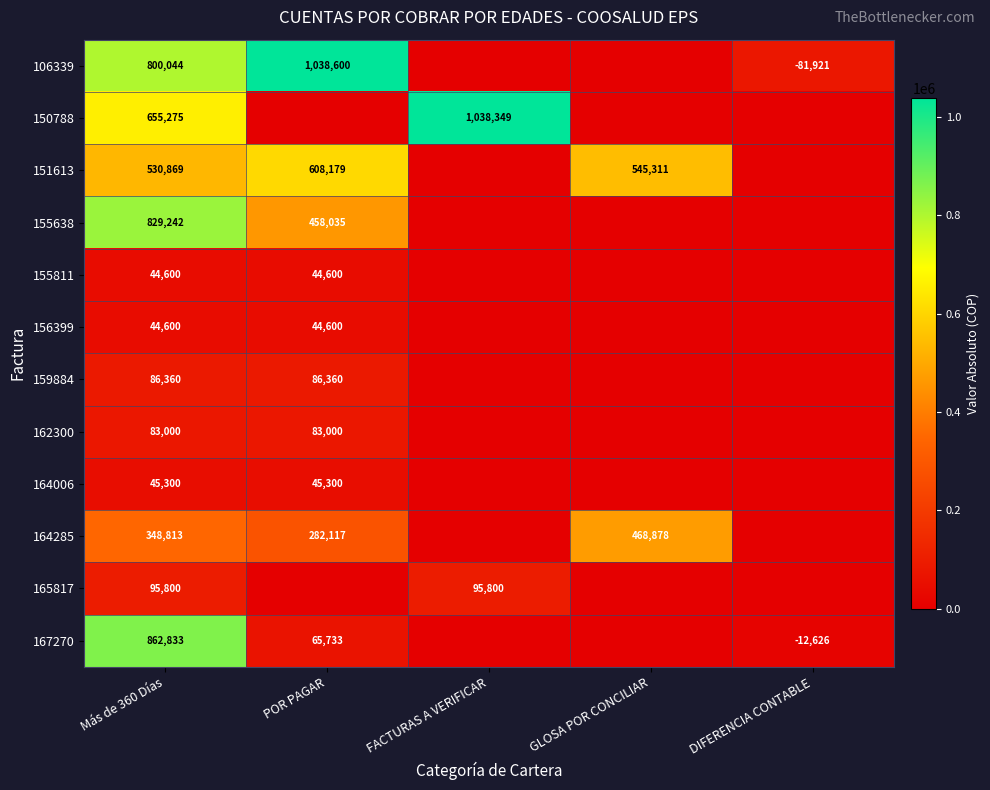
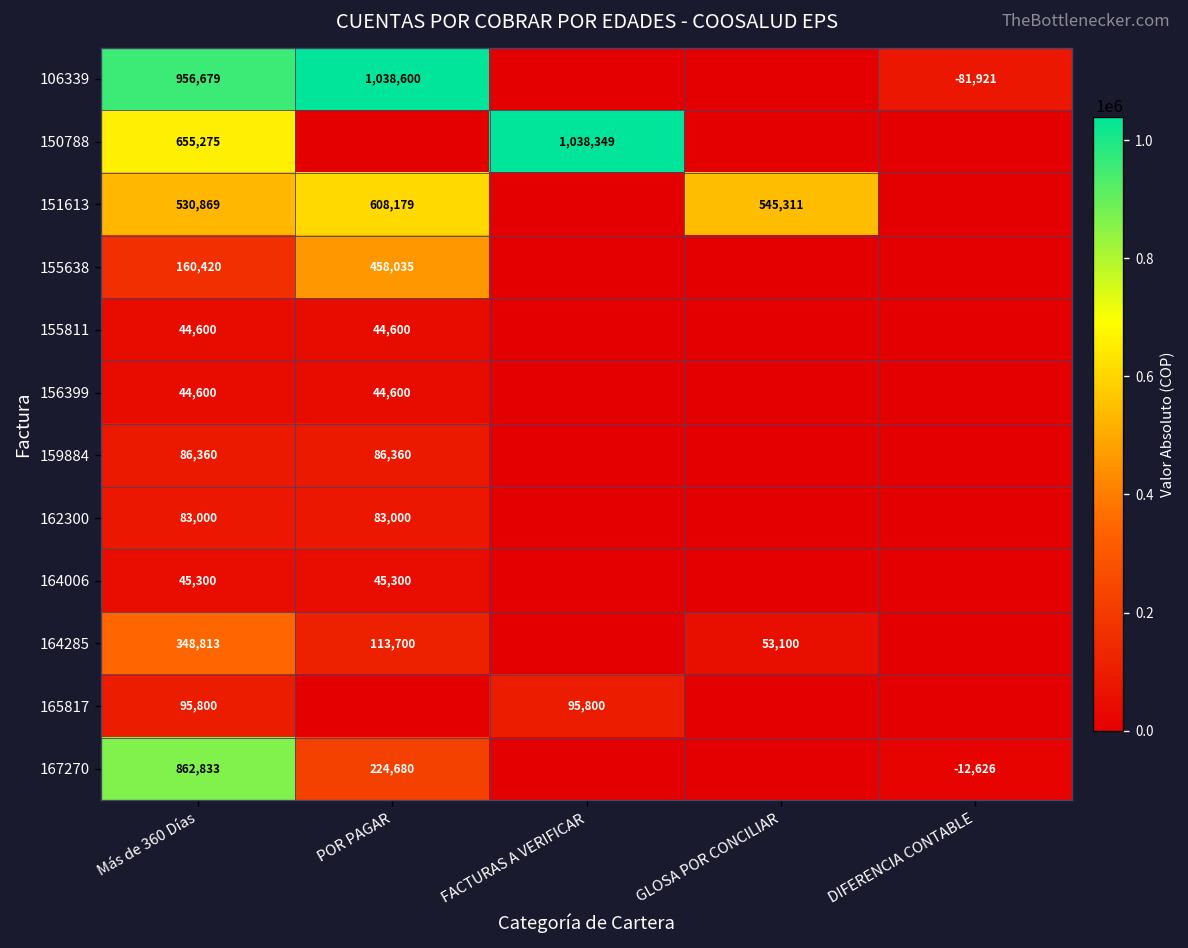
106339, Más de 360 Días: 800,044 -> 956,679
155638, Más de 360 Días: 829,242 -> 160,420
164285, POR PAGAR: 282,117 -> 113,700
164285, GLOSA POR CONCILIAR: 468,878 -> 53,100
167270, POR PAGAR: 65,733 -> 224,680
